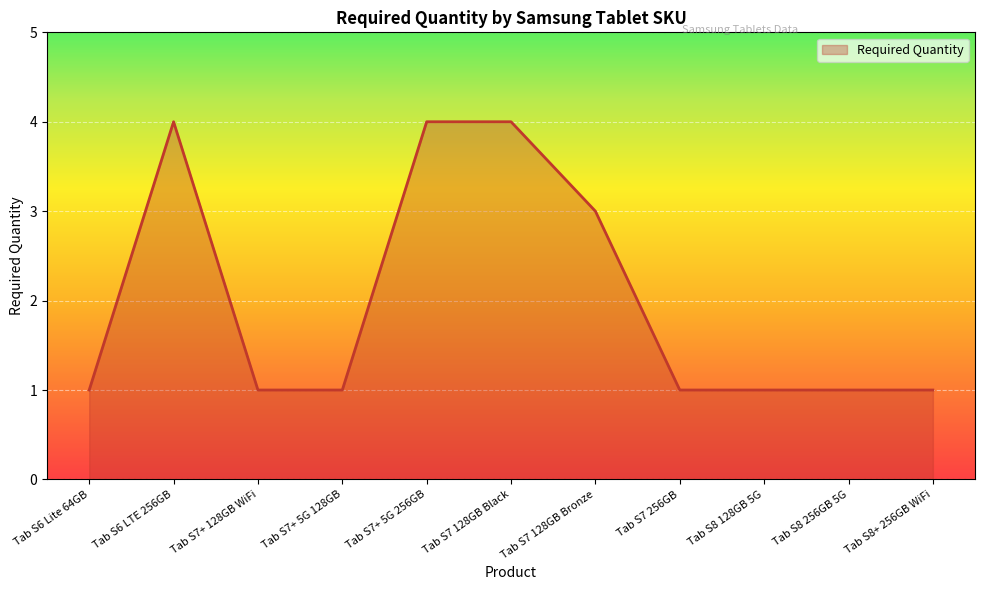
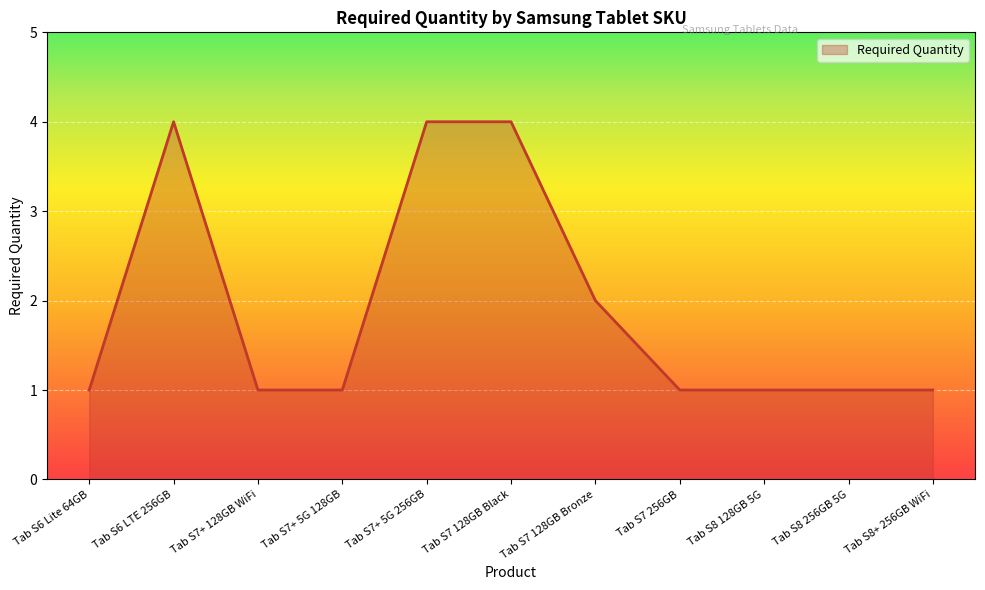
Tab S7 128GB Bronze: 3 -> 2
